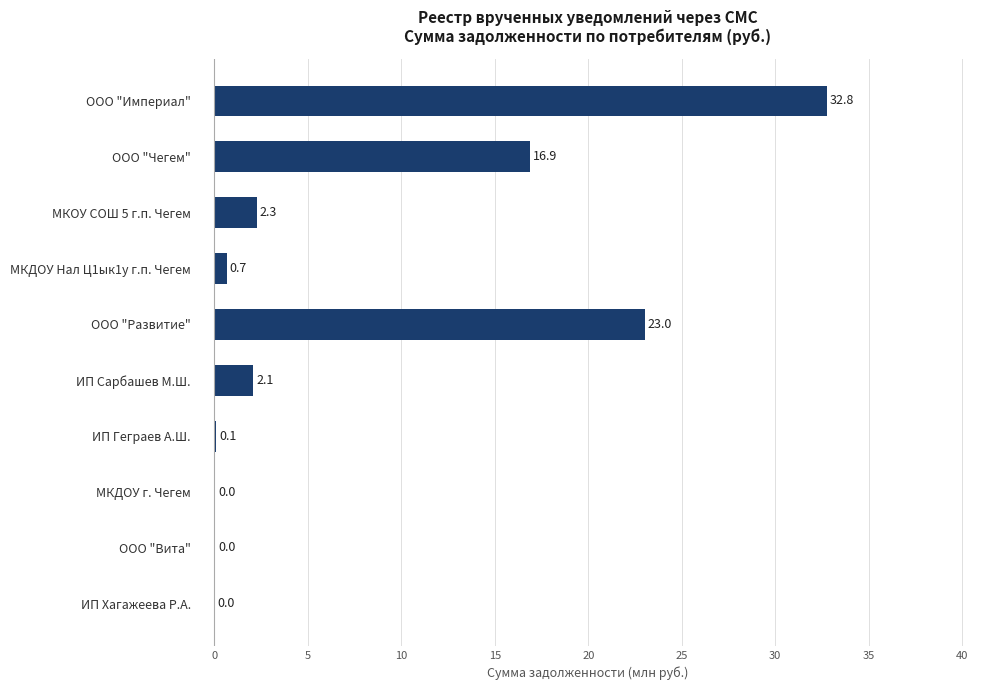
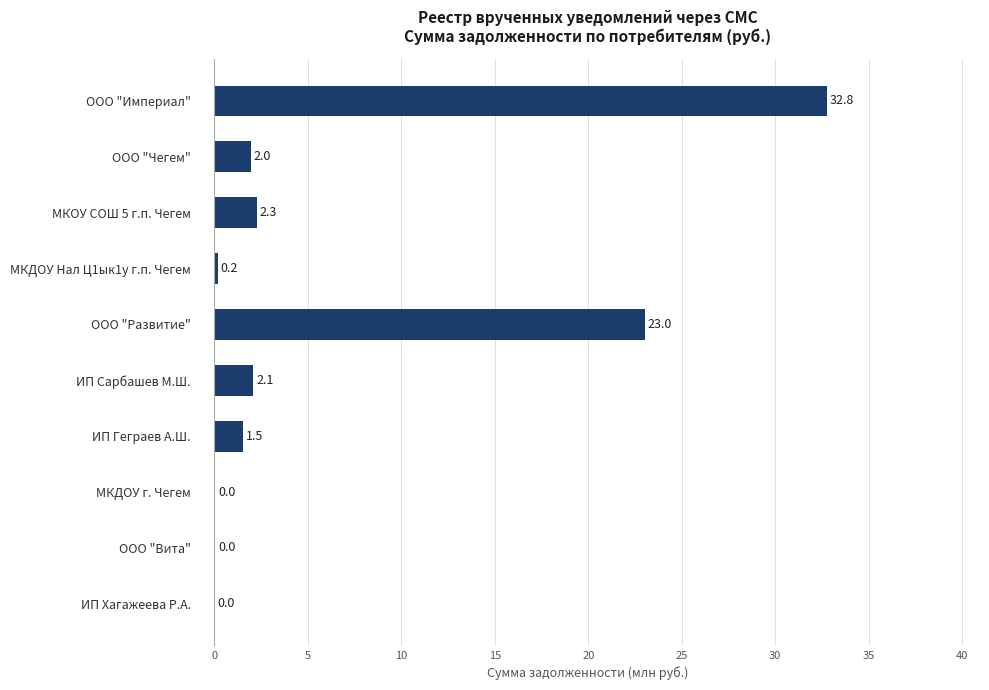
ООО "Чегем": 16.9 -> 2.0
МКДОУ Нал Ц1ык1у г.п. Чегем: 0.7 -> 0.2
ИП Геграев А.Ш.: 0.1 -> 1.5
